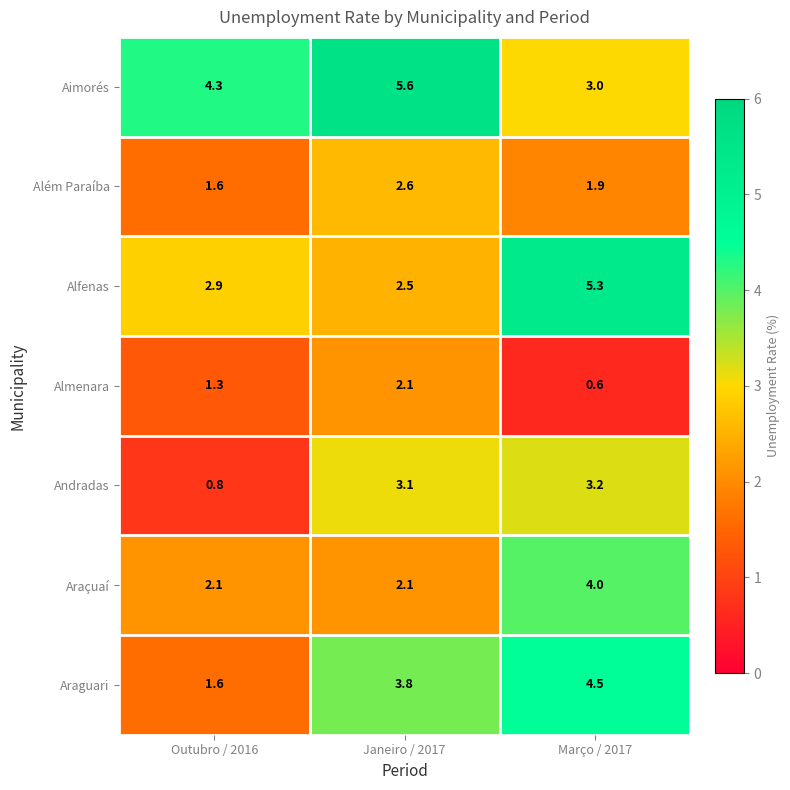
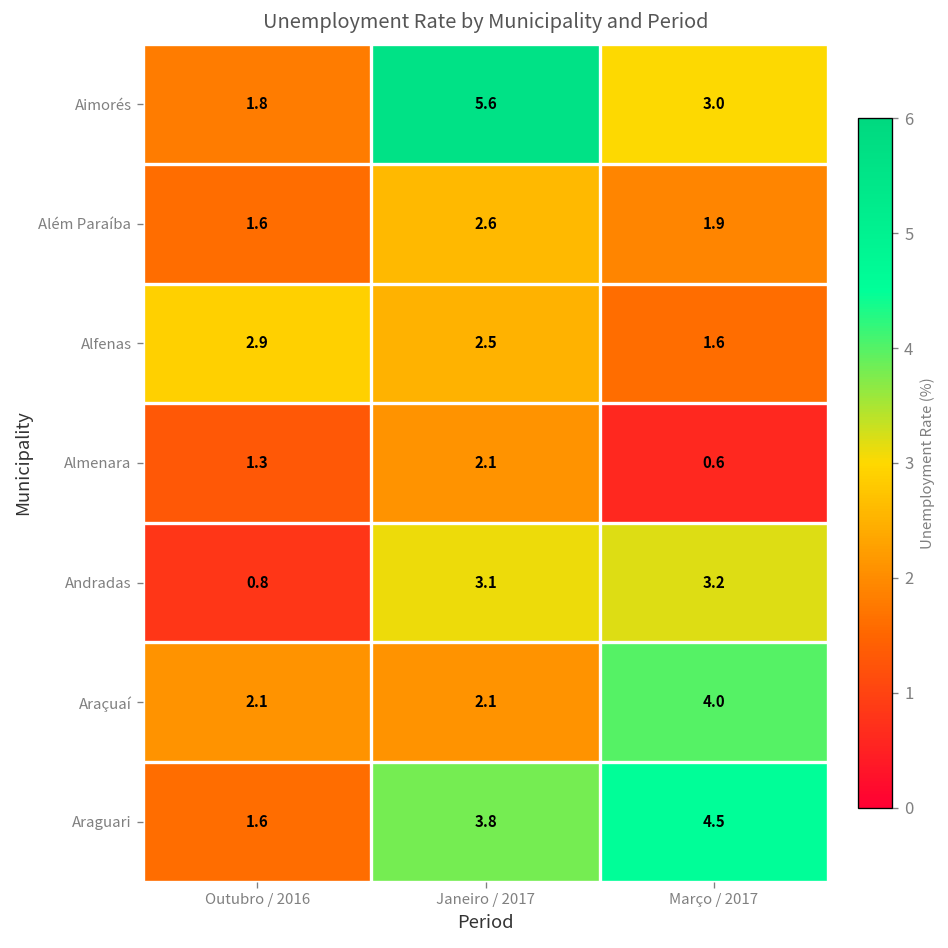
Aimorés, Outubro / 2016: 4.3 -> 1.8
Alfenas, Março / 2017: 5.3 -> 1.6
